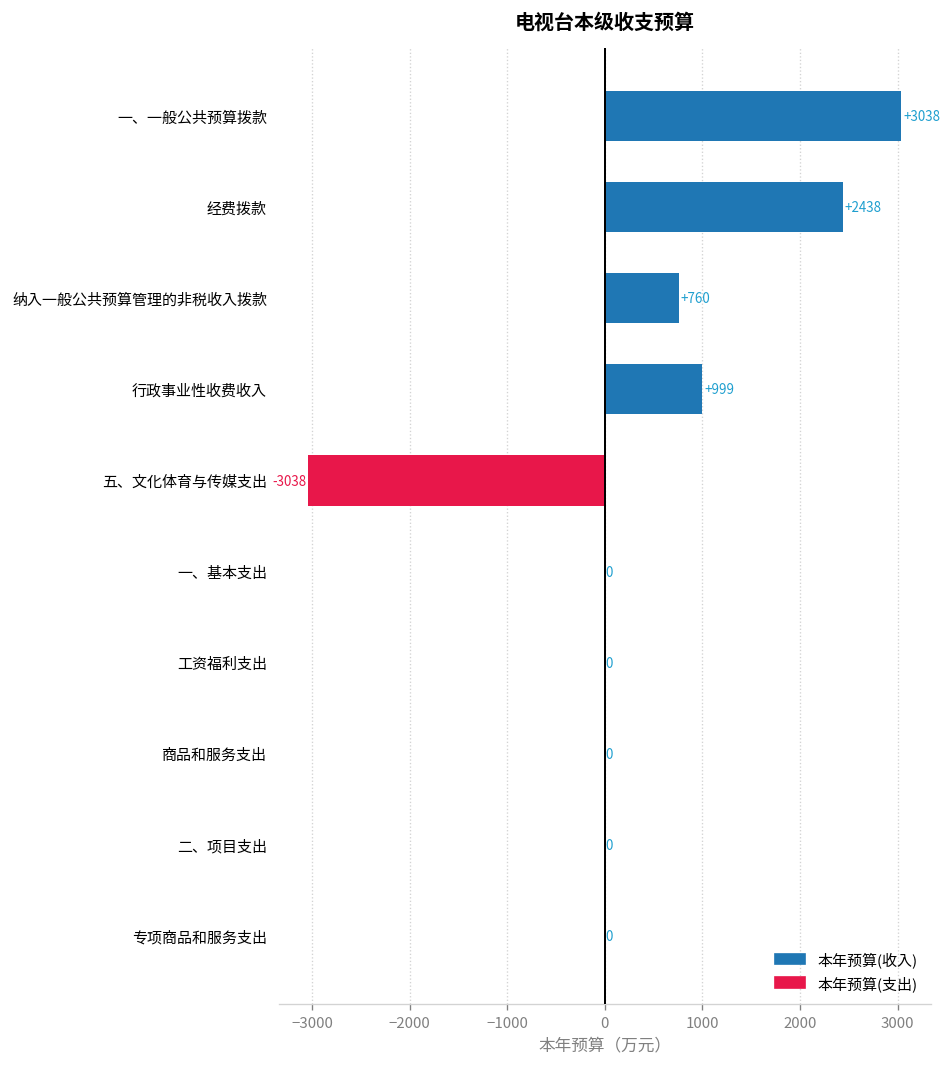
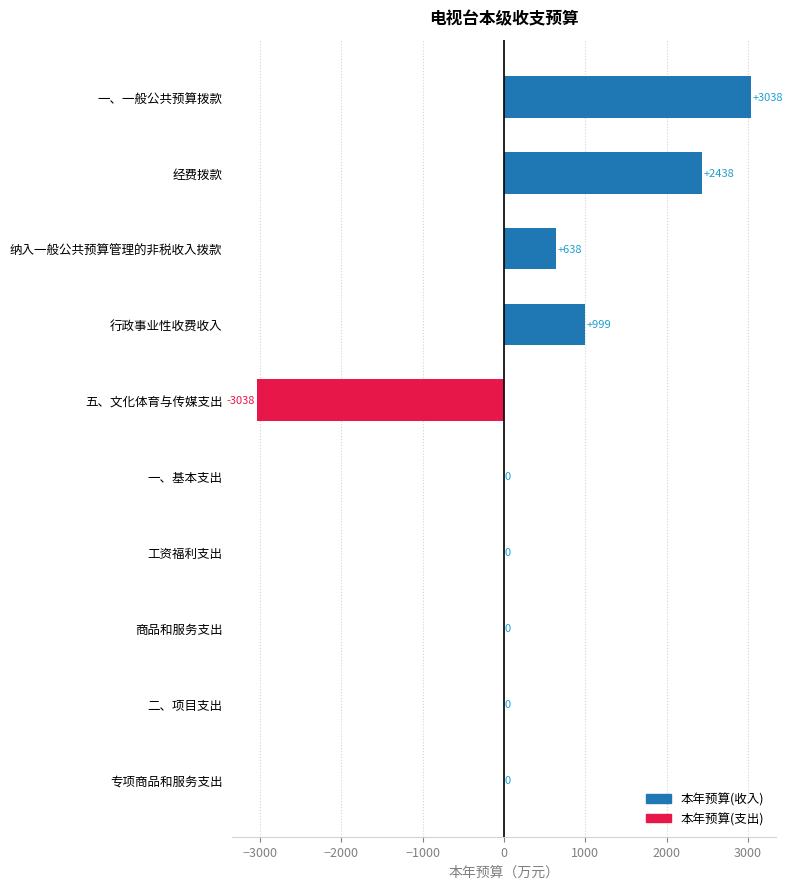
纳入一般公共预算管理的非税收入拨款: +760 -> +638
